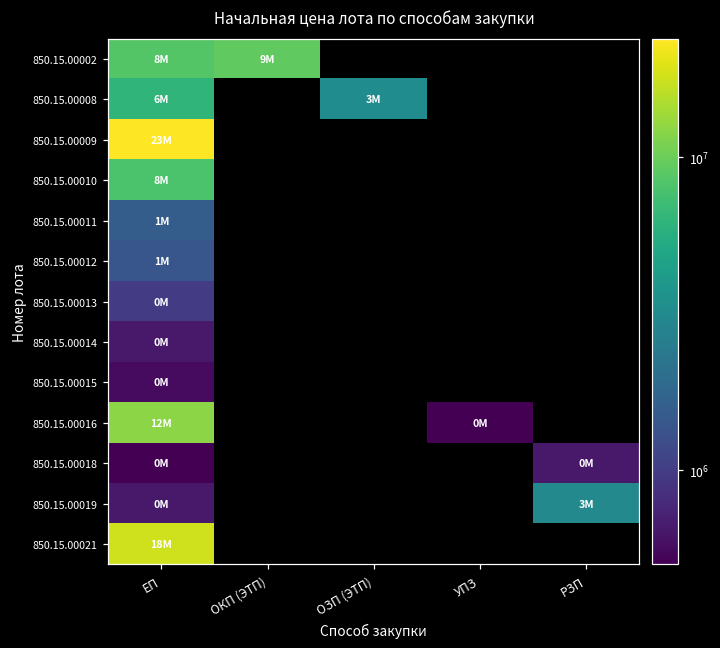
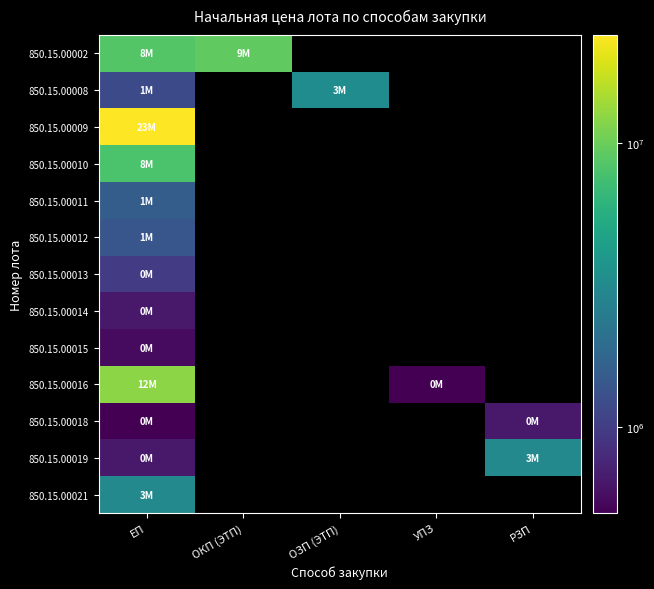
850.15.00008, ЕП: 6М -> 1М
850.15.00021, ЕП: 18М -> 3М
